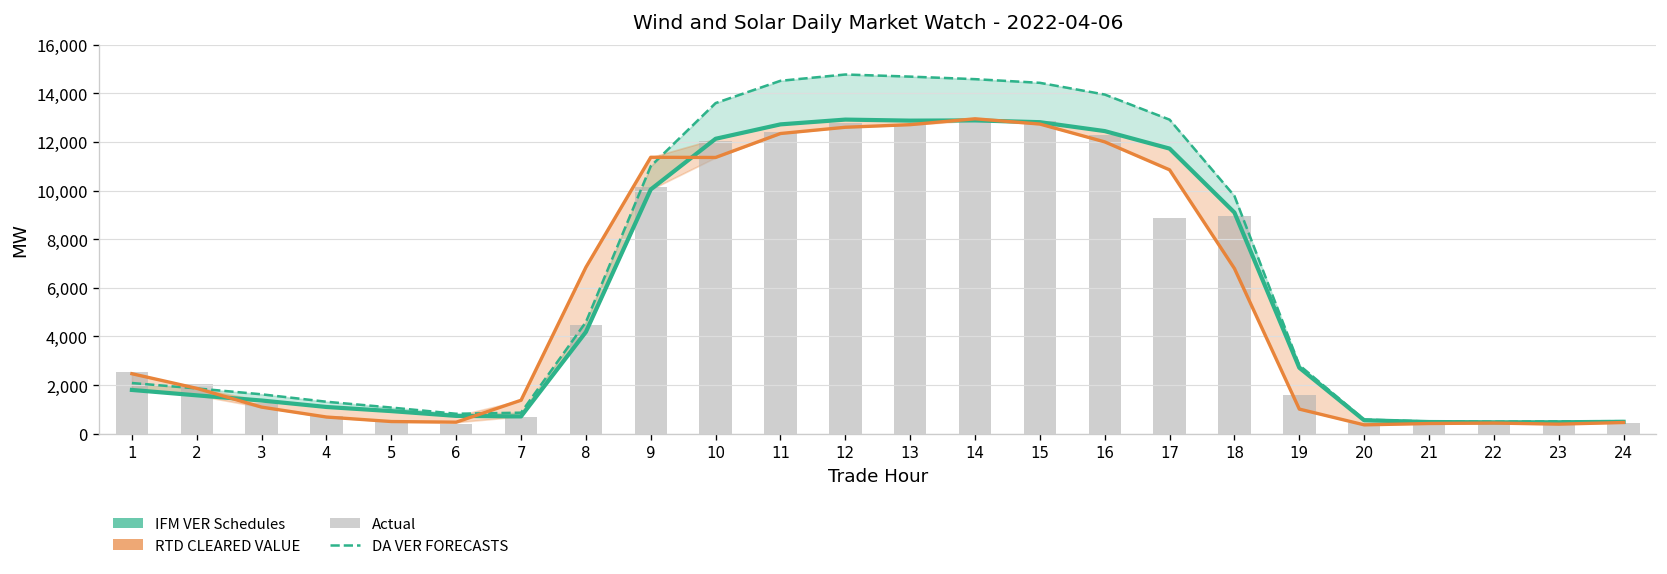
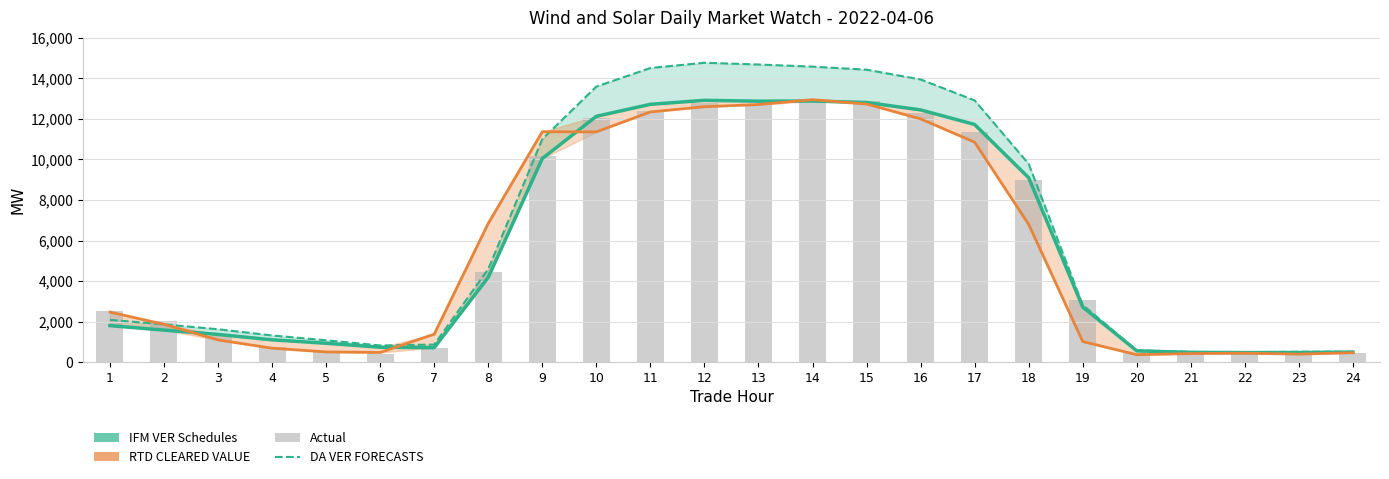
Actual, 17: 8,900 -> 11,400
Actual, 19: 1,600 -> 3,100
